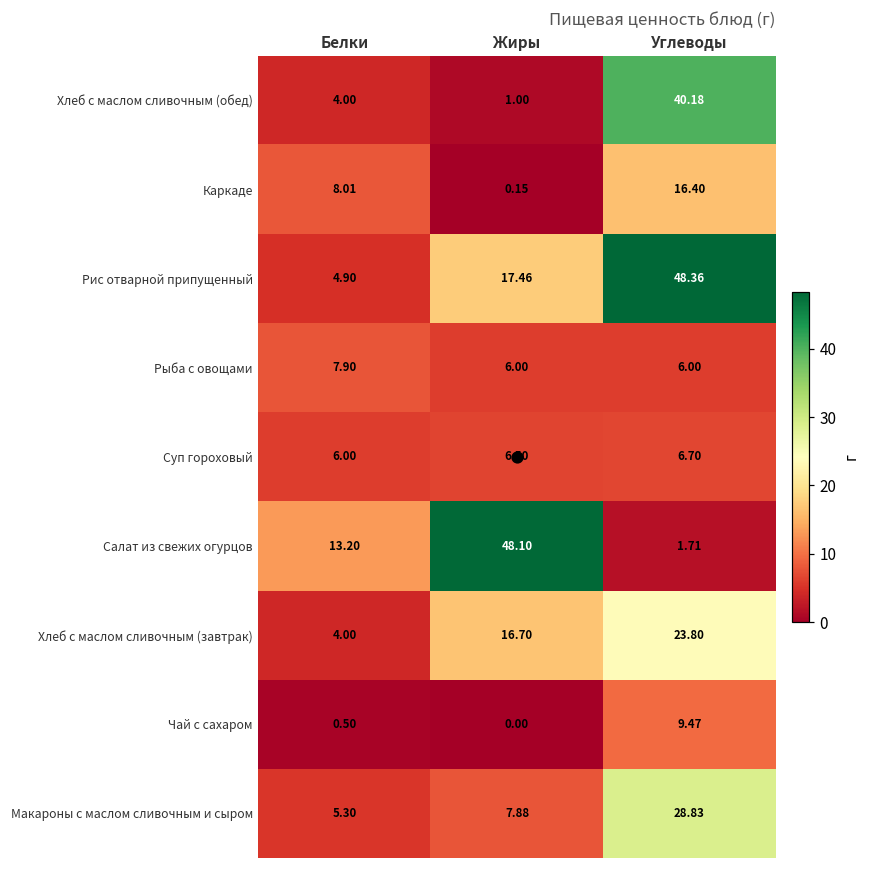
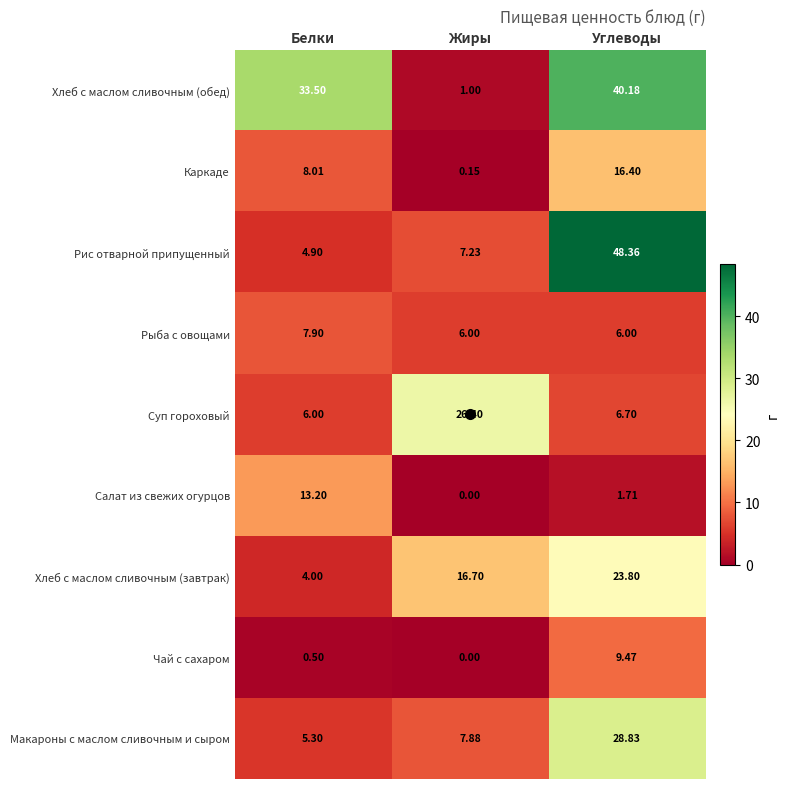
Хлеб с маслом сливочным (обед), Белки: 4.00 -> 33.50
Рис отварной припущенный, Жиры: 17.46 -> 7.23
Суп гороховый, Жиры: 6.50 -> 26.40
Салат из свежих огурцов, Жиры: 48.10 -> 0.00
